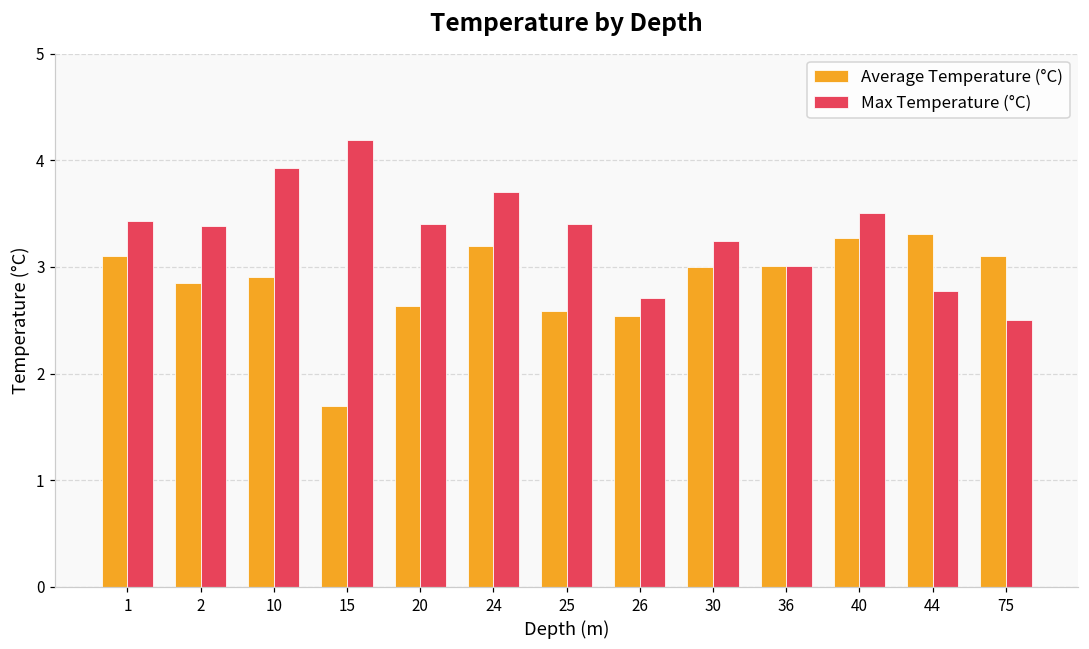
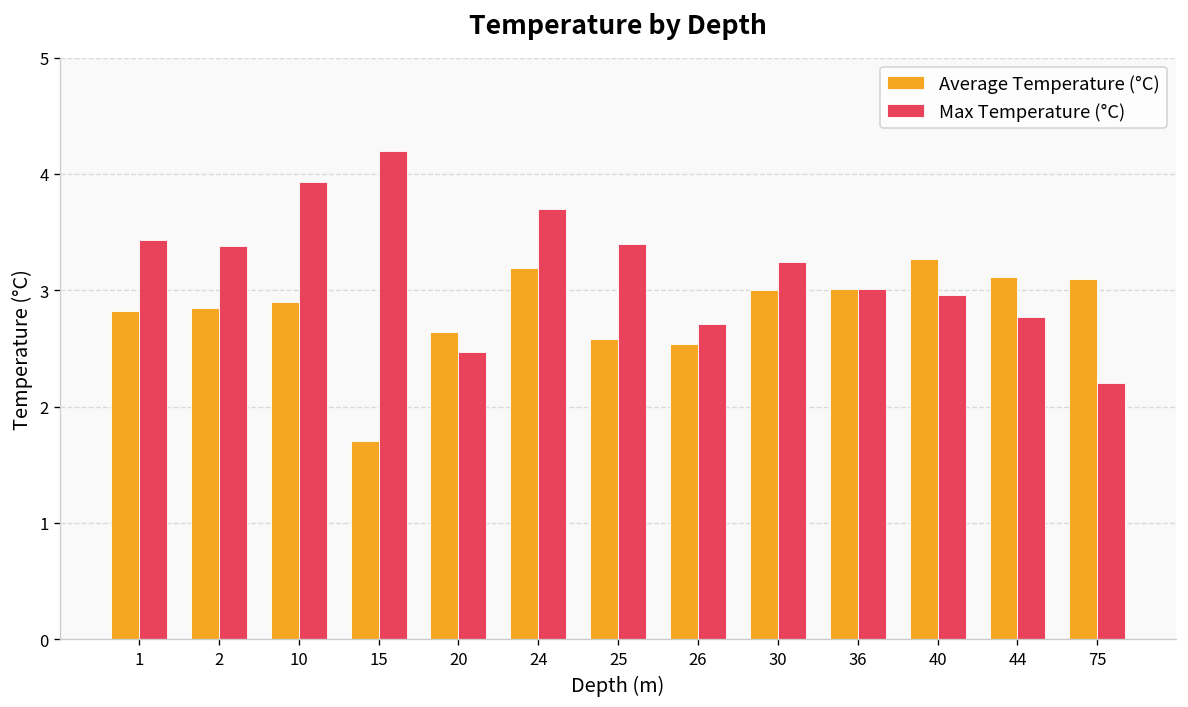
Average Temperature (°C), 1: 3.1 -> 2.8
Max Temperature (°C), 20: 3.4 -> 2.5
Max Temperature (°C), 40: 3.5 -> 3.0
Average Temperature (°C), 44: 3.3 -> 3.1
Max Temperature (°C), 75: 2.5 -> 2.2
